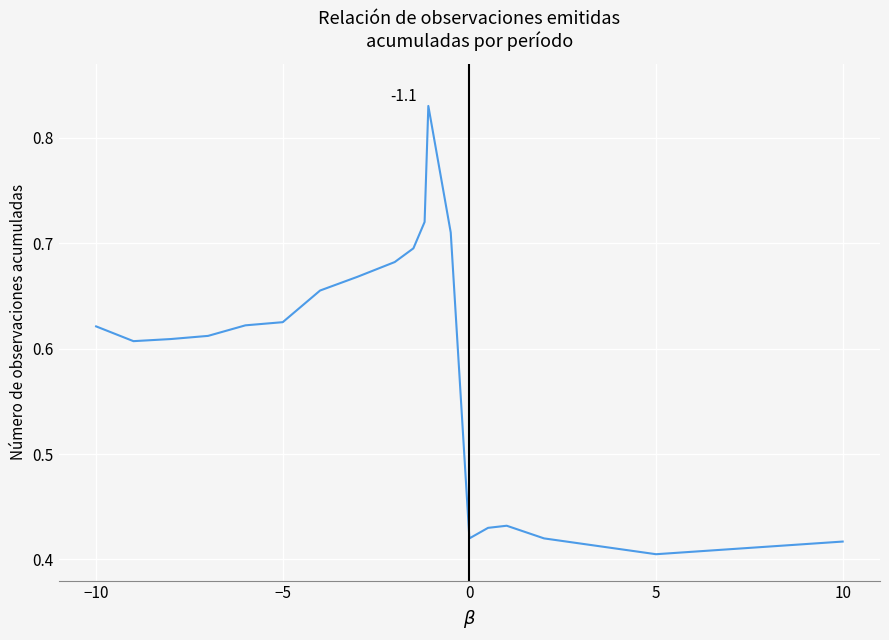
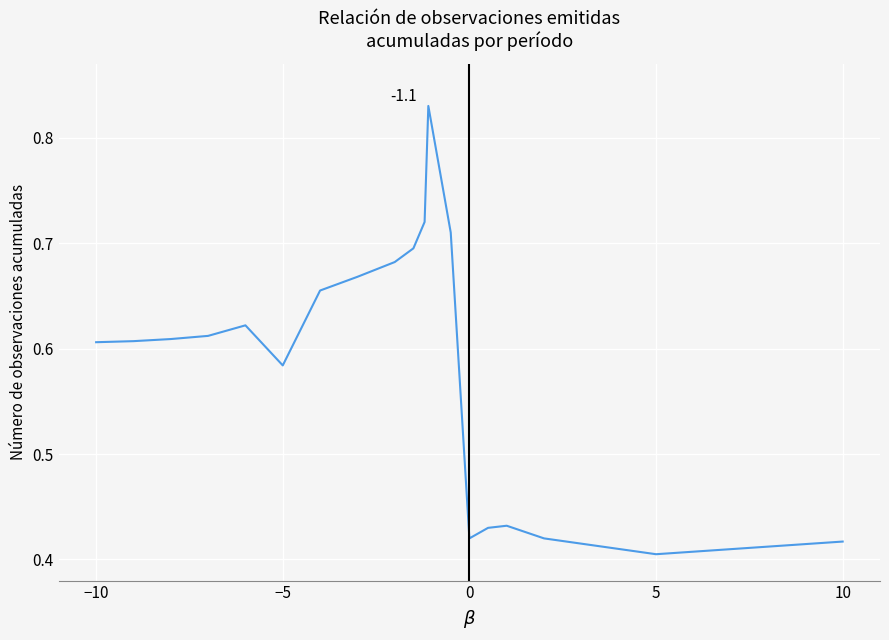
−10: 0.621 -> 0.606
−5: 0.625 -> 0.584
